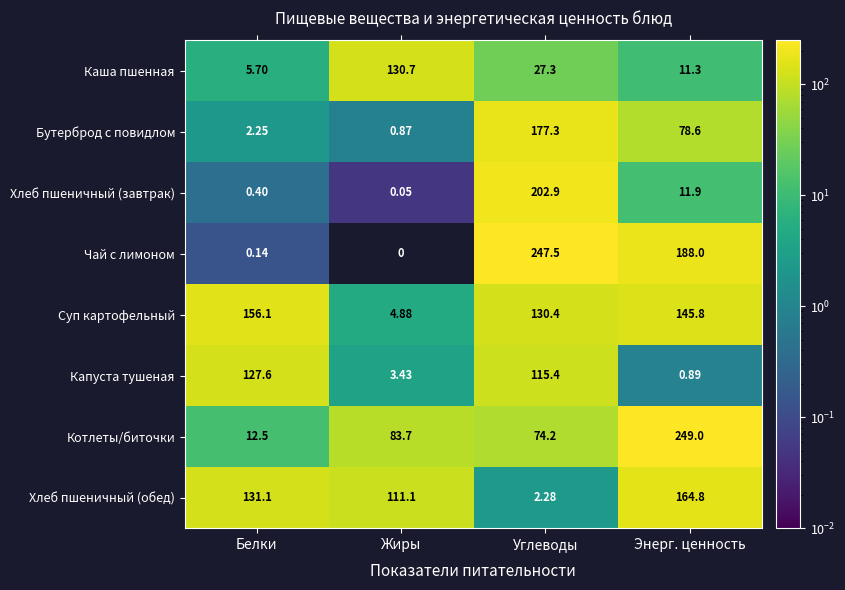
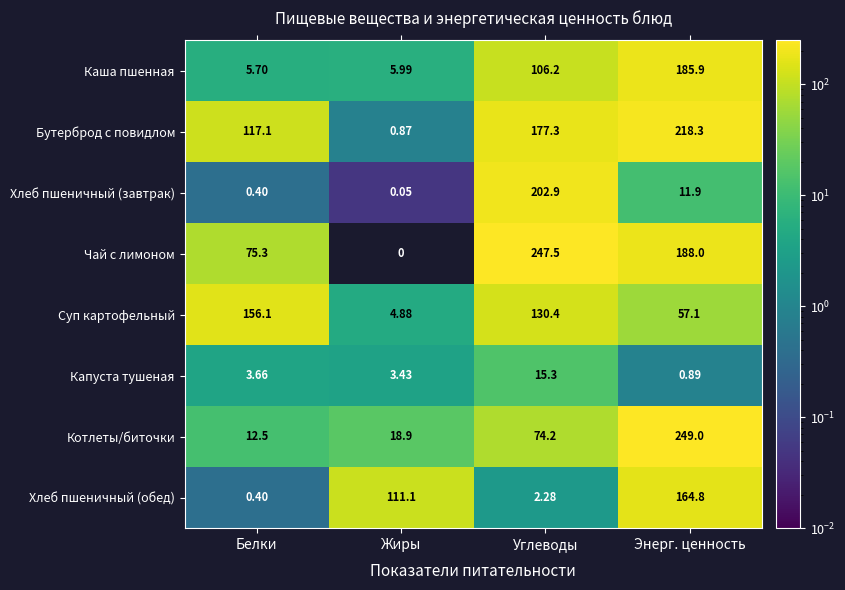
Каша пшенная, Жиры: 130.7 -> 5.99
Каша пшенная, Углеводы: 27.3 -> 106.2
Каша пшенная, Энерг. ценность: 11.3 -> 185.9
Бутерброд с повидлом, Белки: 2.25 -> 117.1
Бутерброд с повидлом, Энерг. ценность: 78.6 -> 218.3
Чай с лимоном, Белки: 0.14 -> 75.3
Суп картофельный, Энерг. ценность: 145.8 -> 57.1
Капуста тушеная, Белки: 127.6 -> 3.66
Капуста тушеная, Углеводы: 115.4 -> 15.3
Котлеты/биточки, Жиры: 83.7 -> 18.9
Хлеб пшеничный (обед), Белки: 131.1 -> 0.40
